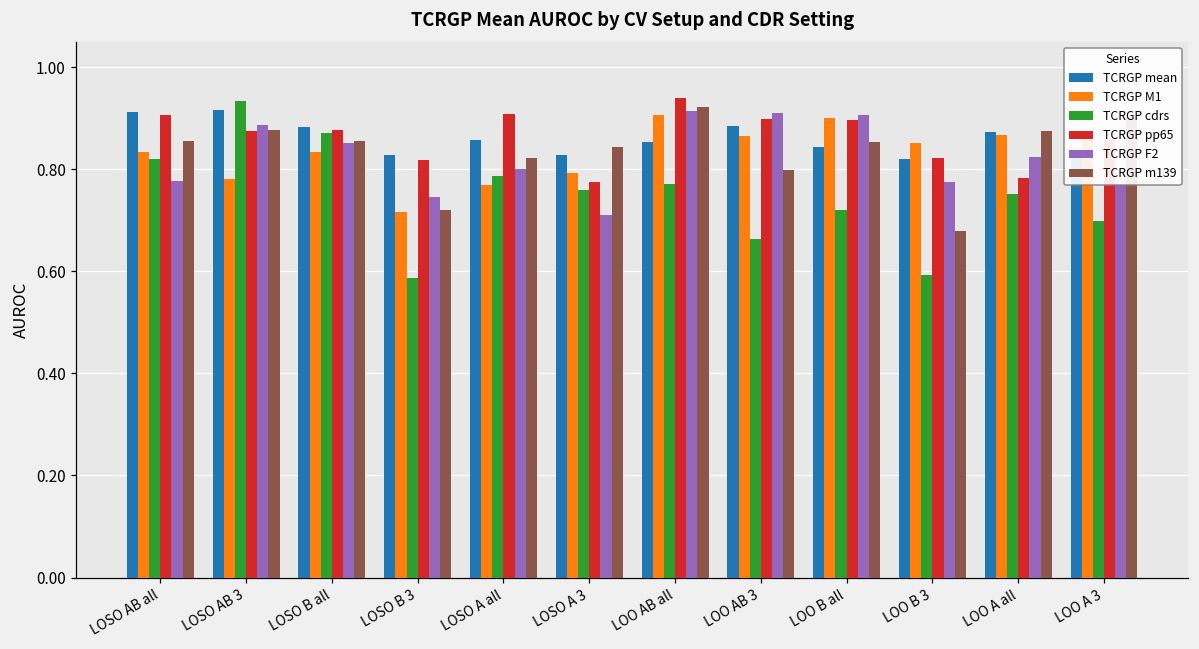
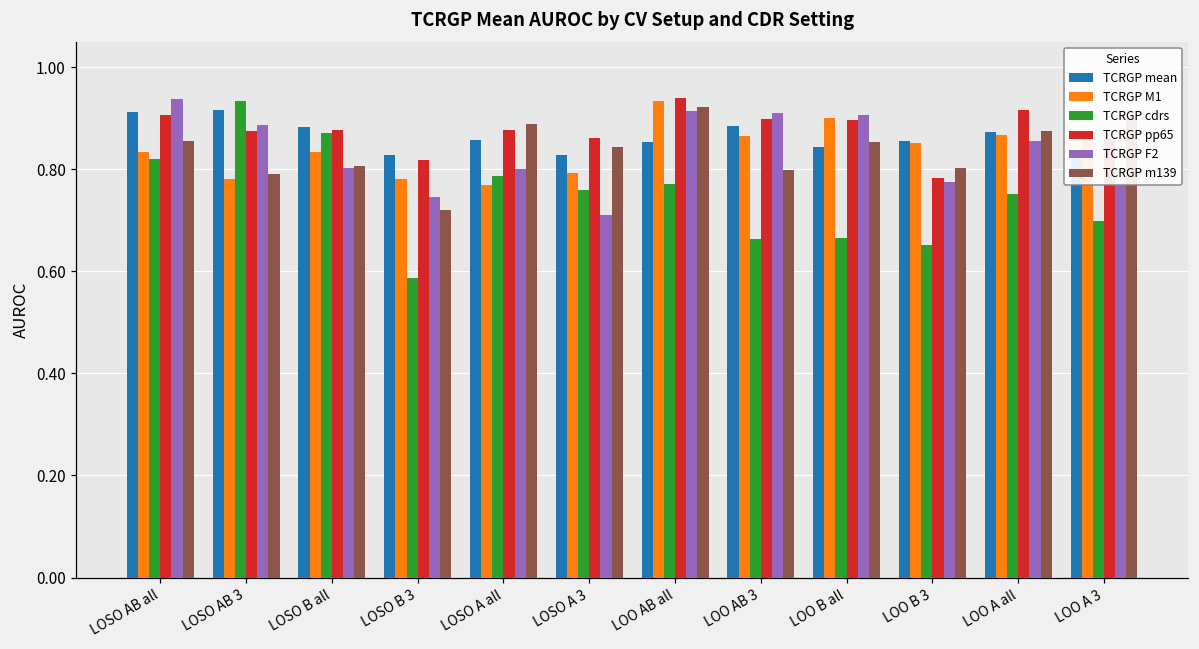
TCRGP F2, LOSO AB all: 0.78 -> 0.94
TCRGP m139, LOSO AB 3: 0.88 -> 0.79
TCRGP F2, LOSO B all: 0.85 -> 0.80
TCRGP m139, LOSO B all: 0.86 -> 0.81
TCRGP M1, LOSO B 3: 0.72 -> 0.78
TCRGP pp65, LOSO A all: 0.91 -> 0.88
TCRGP m139, LOSO A all: 0.82 -> 0.89
TCRGP pp65, LOSO A 3: 0.77 -> 0.86
TCRGP M1, LOO AB all: 0.91 -> 0.93
TCRGP cdrs, LOO B all: 0.72 -> 0.66
TCRGP mean, LOO B 3: 0.82 -> 0.86
TCRGP cdrs, LOO B 3: 0.59 -> 0.65
TCRGP pp65, LOO B 3: 0.82 -> 0.78
TCRGP m139, LOO B 3: 0.68 -> 0.80
TCRGP pp65, LOO A all: 0.78 -> 0.92
TCRGP F2, LOO A all: 0.82 -> 0.86
